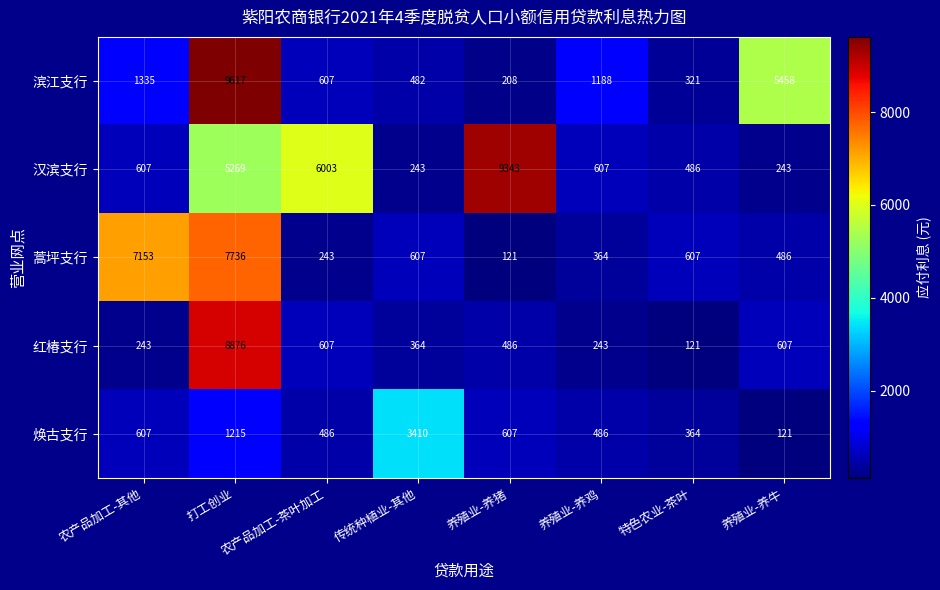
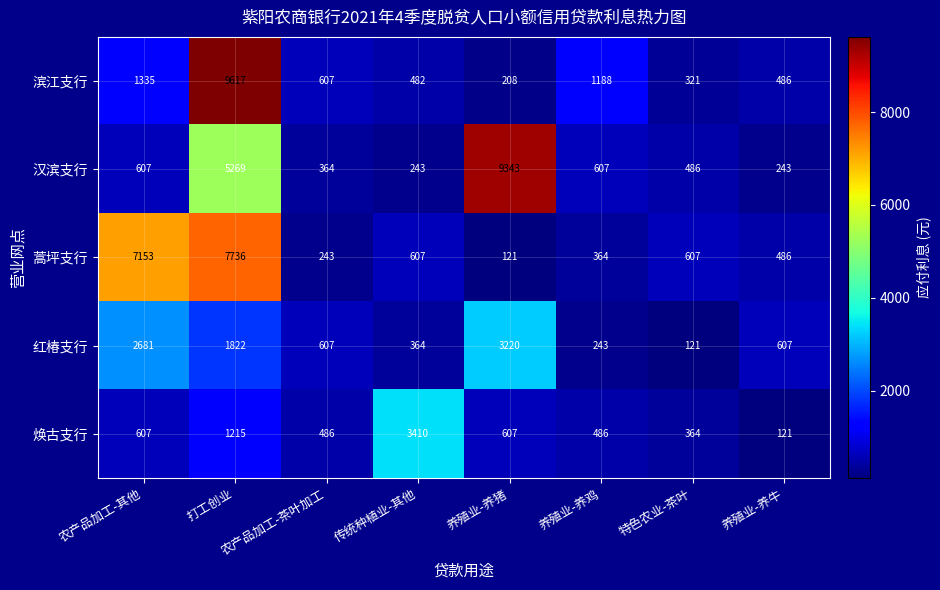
滨江支行, 养殖业-养牛: 5458 -> 486
汉滨支行, 农产品加工-茶叶加工: 6003 -> 364
红椿支行, 农产品加工-其他: 243 -> 2681
红椿支行, 打工创业: 8876 -> 1822
红椿支行, 养殖业-养猪: 486 -> 3220
